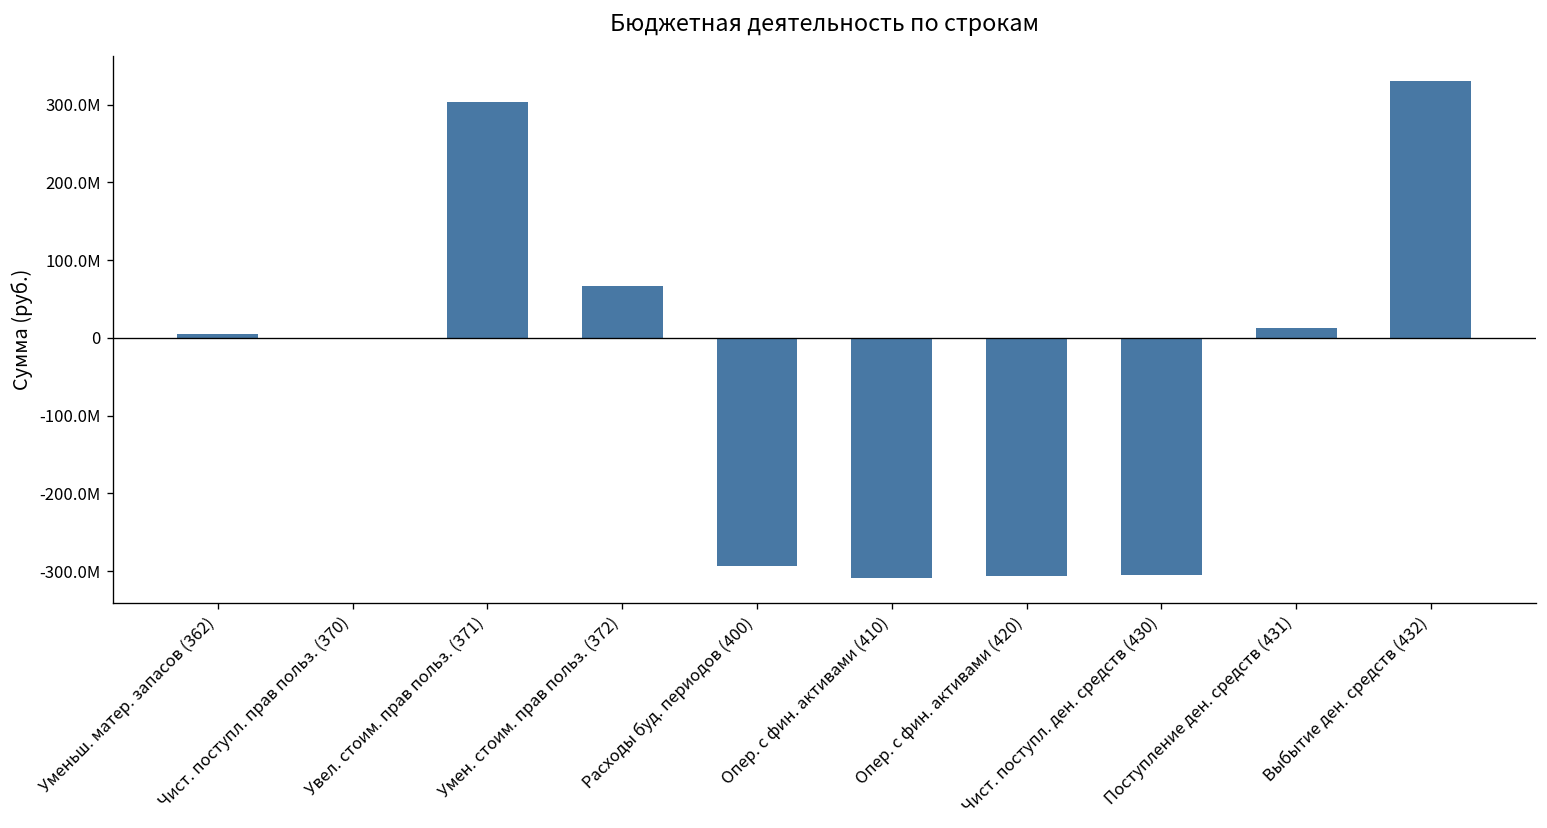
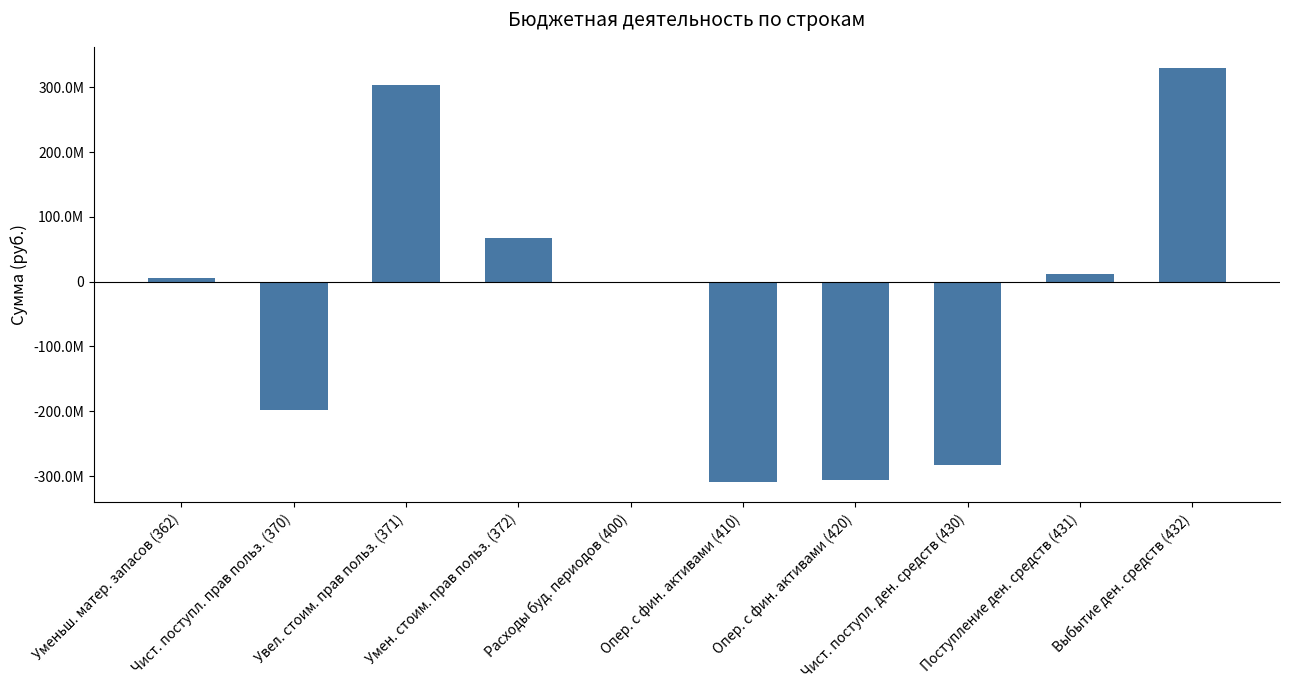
Чист. поступл. прав польз. (370): 0 -> -200000000
Расходы буд. периодов (400): -290000000 -> 0
Чист. поступл. ден. средств (430): -310000000 -> -280000000
